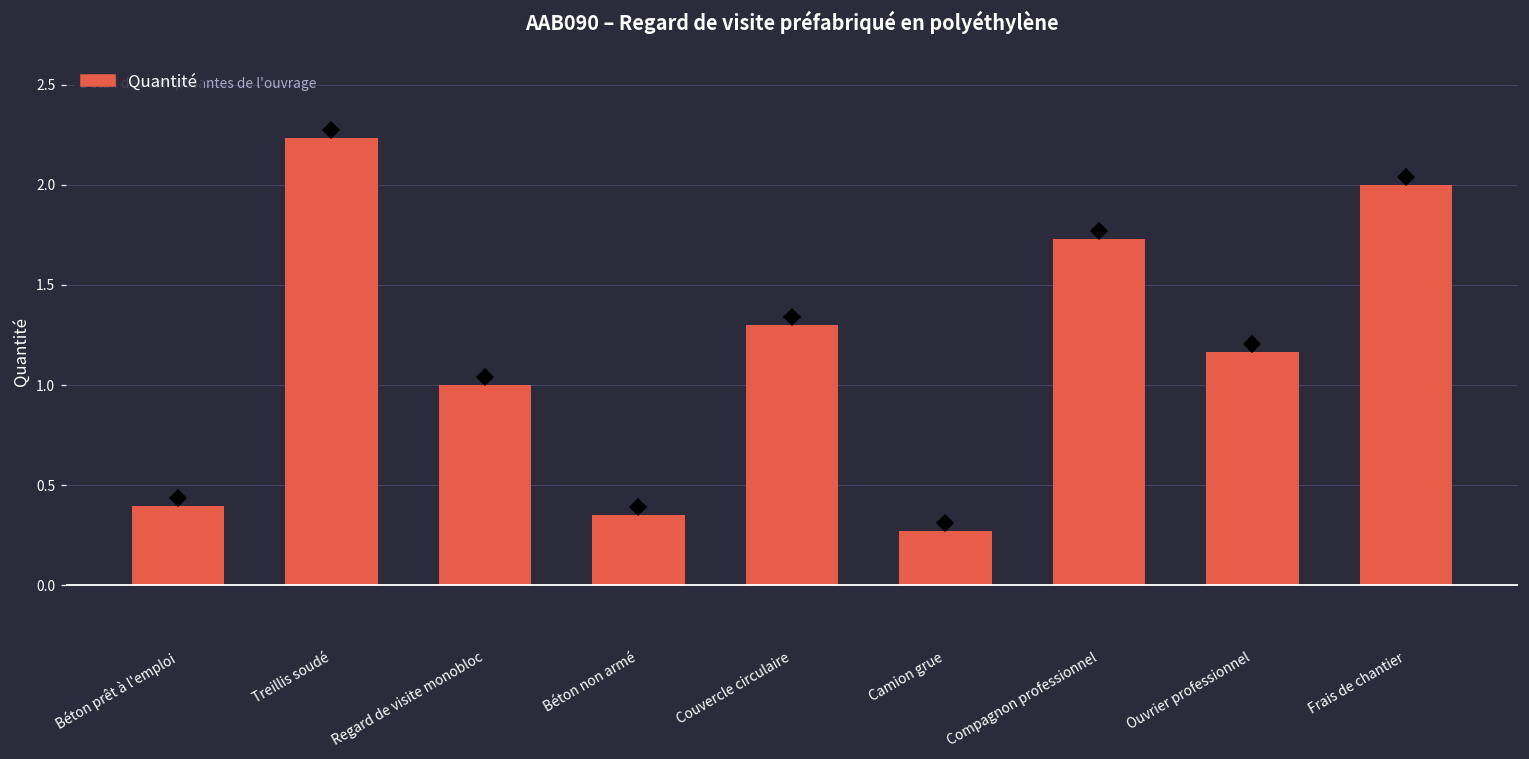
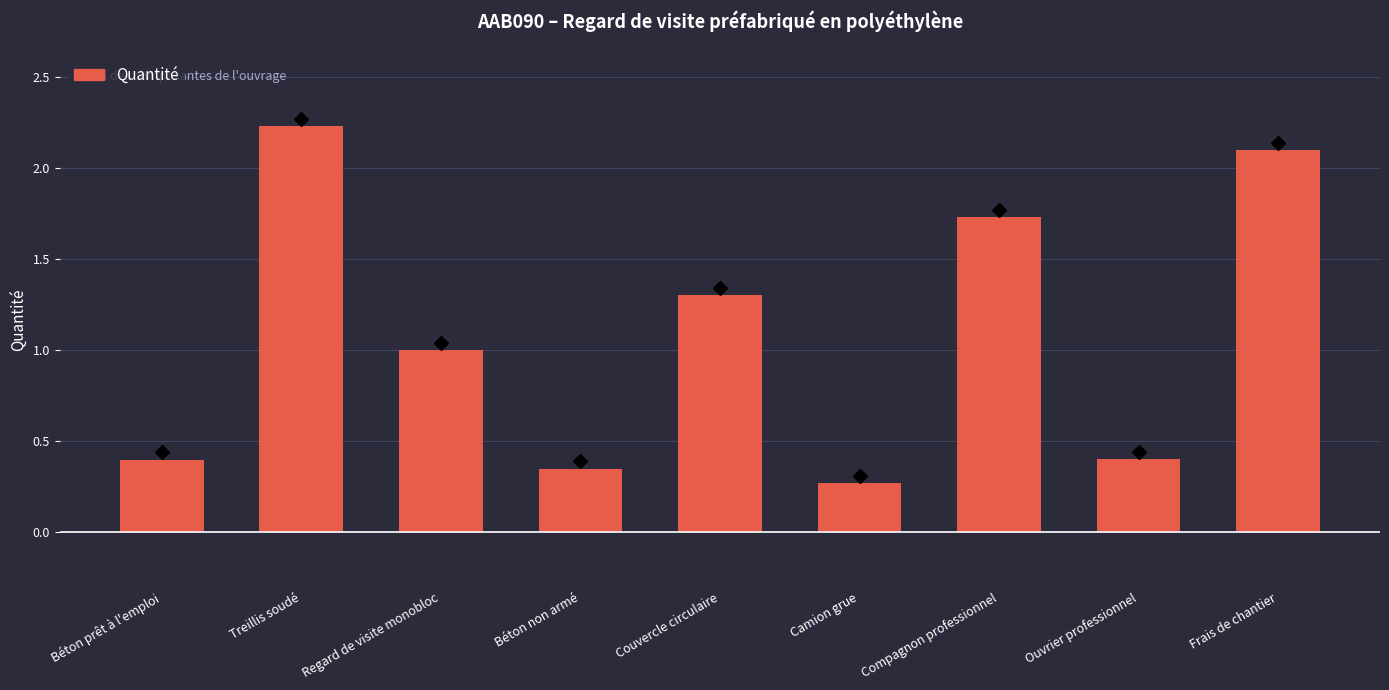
Quantité, Ouvrier professionnel: 1.17 -> 0.40
Quantité, Frais de chantier: 2.0 -> 2.1
